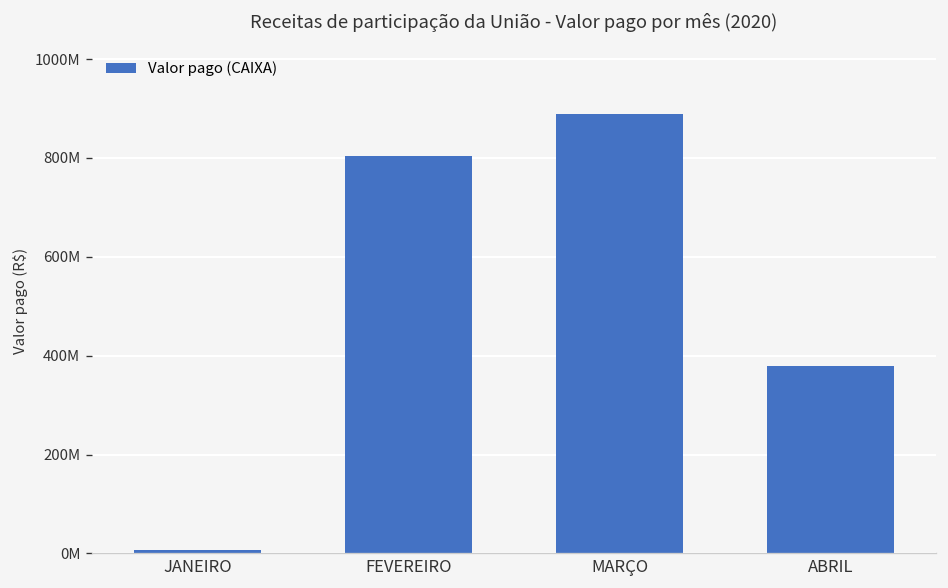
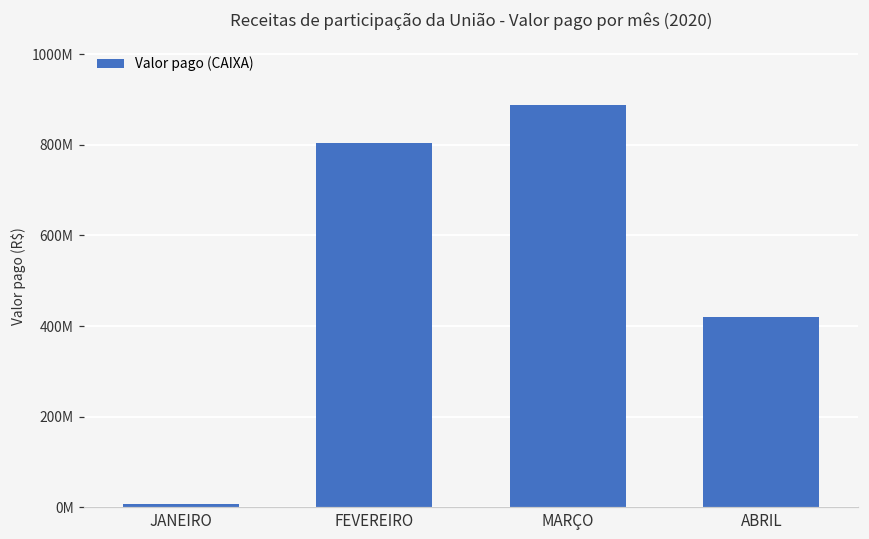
ABRIL: 380000000 -> 420000000
